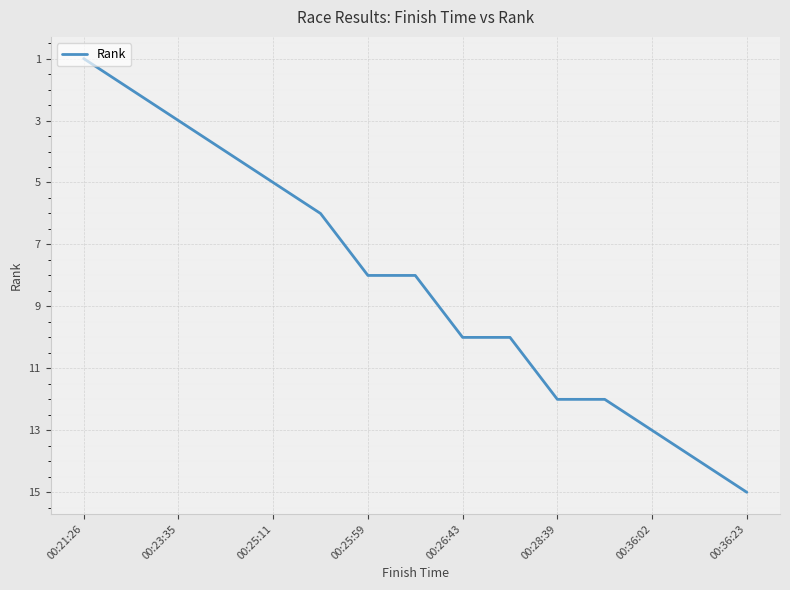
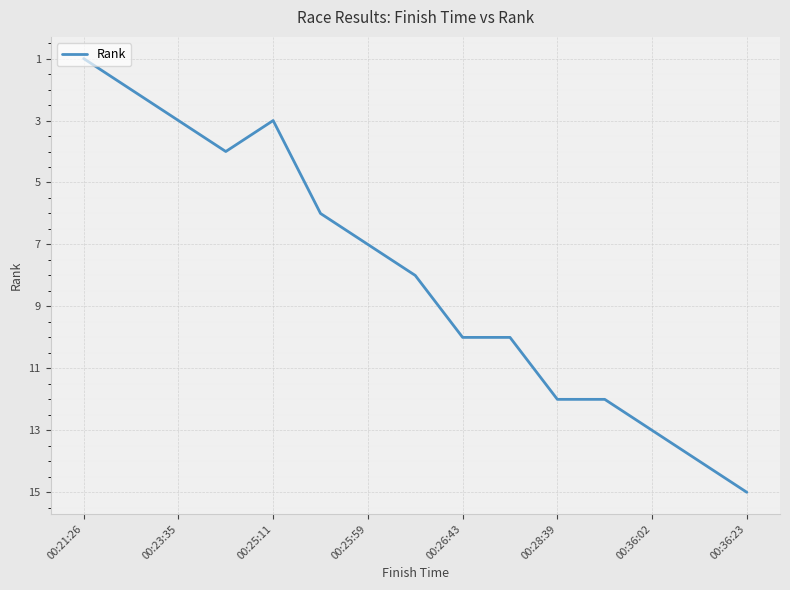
00:25:11: 5 -> 3
00:25:59: 8 -> 7
